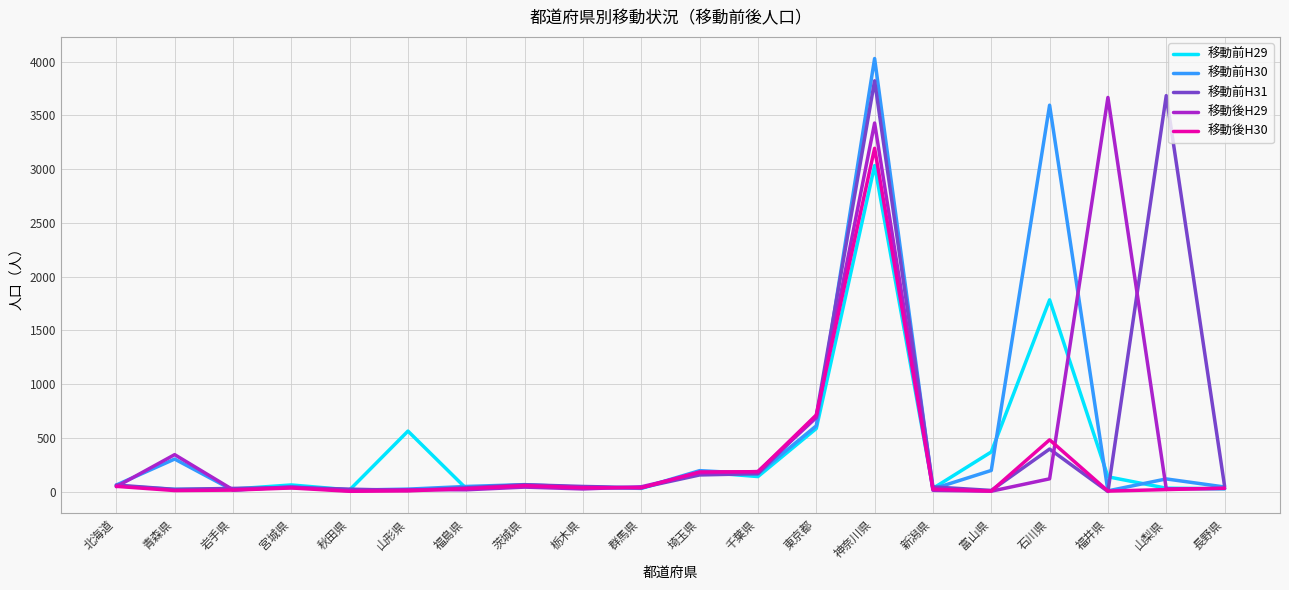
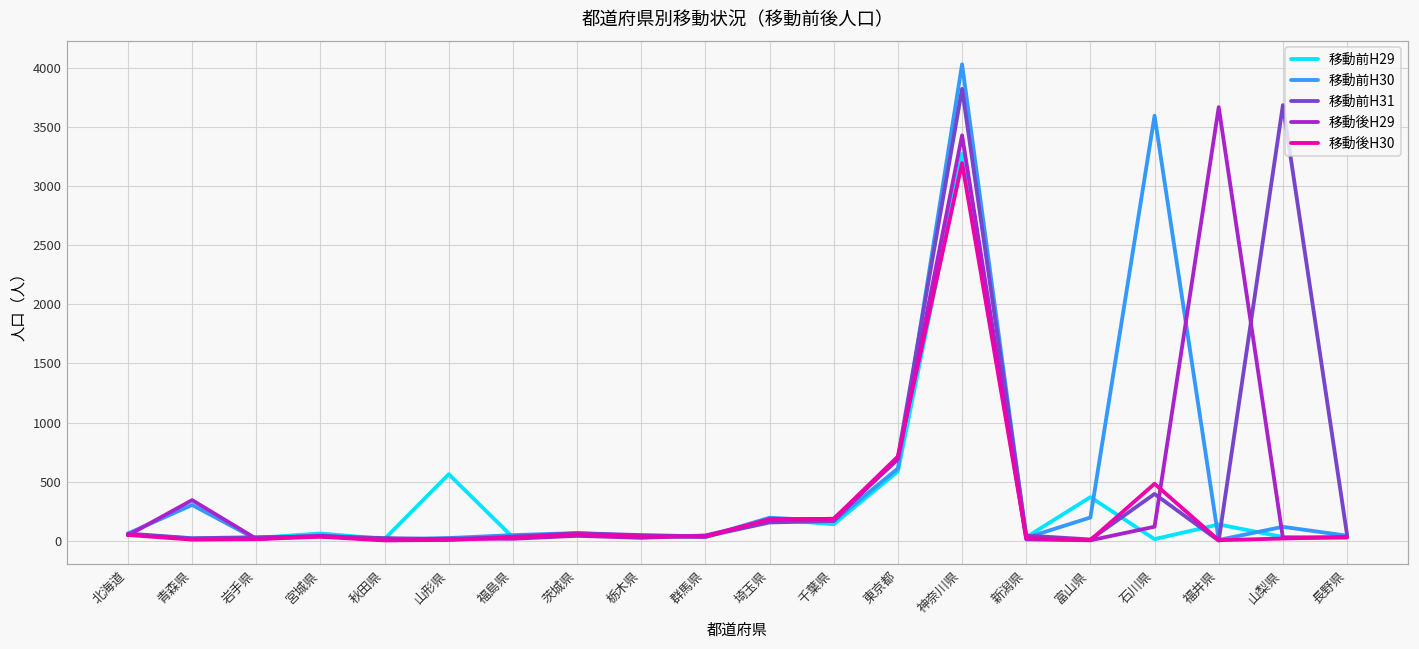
移動前H29, 神奈川県: 3030 -> 3270
移動前H29, 石川県: 1780 -> 10
